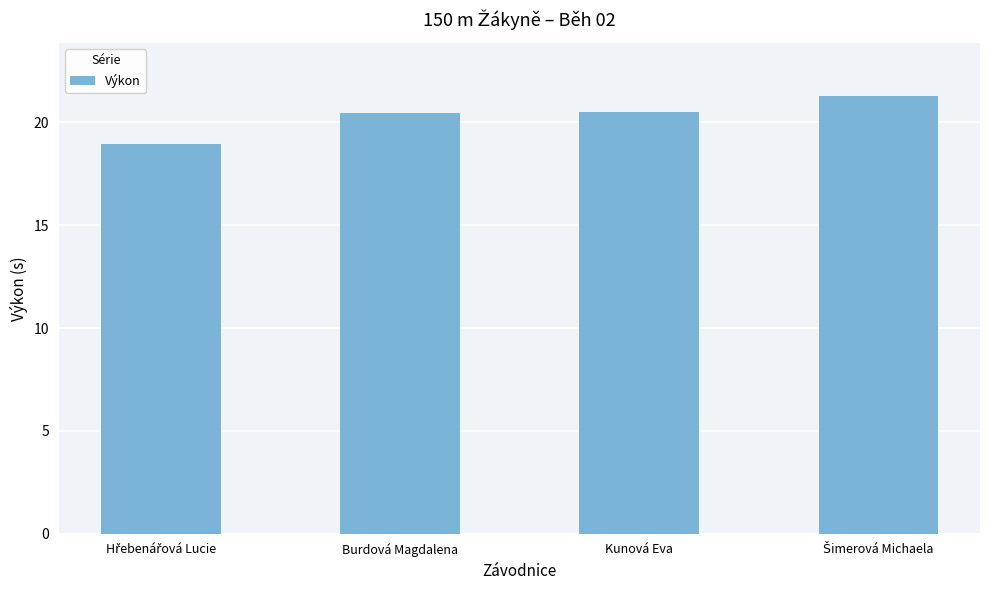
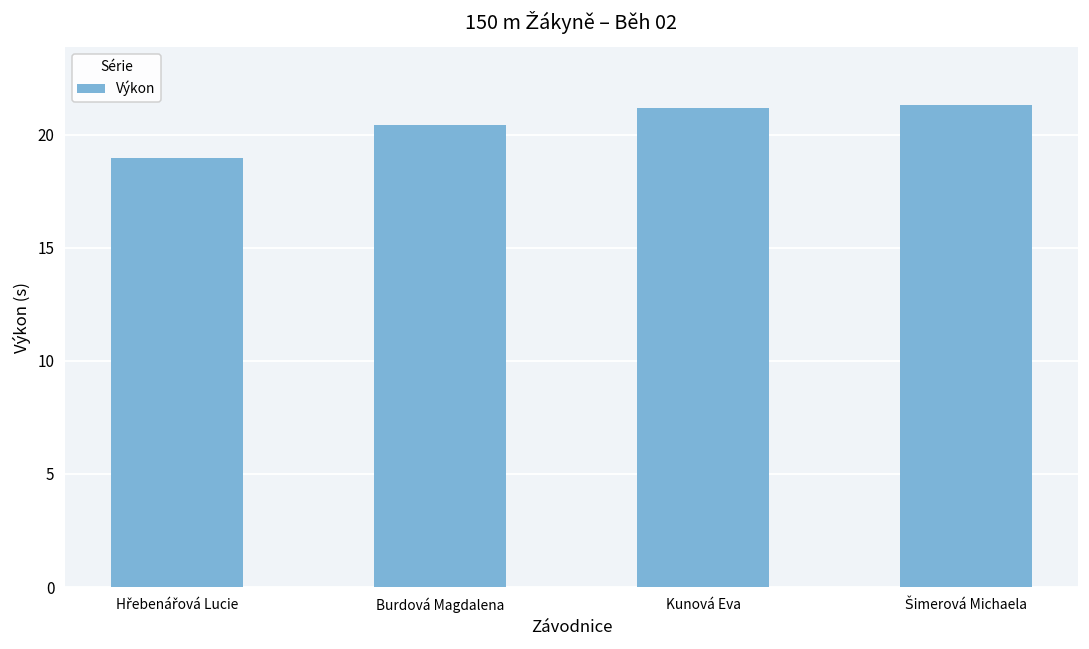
Kunová Eva: 20.5 -> 21.2
